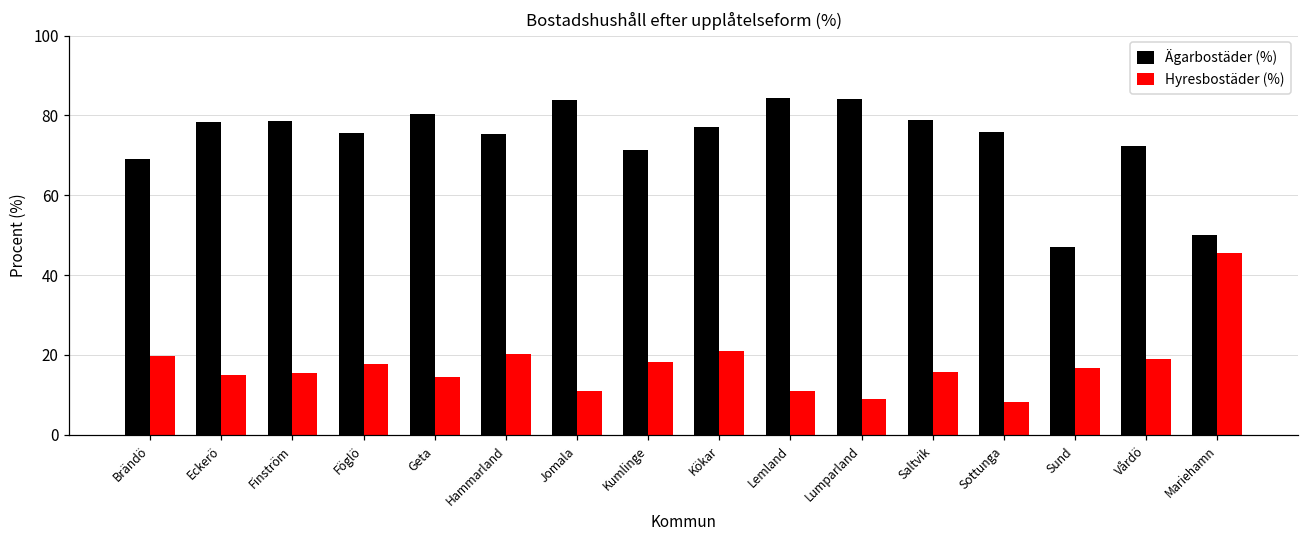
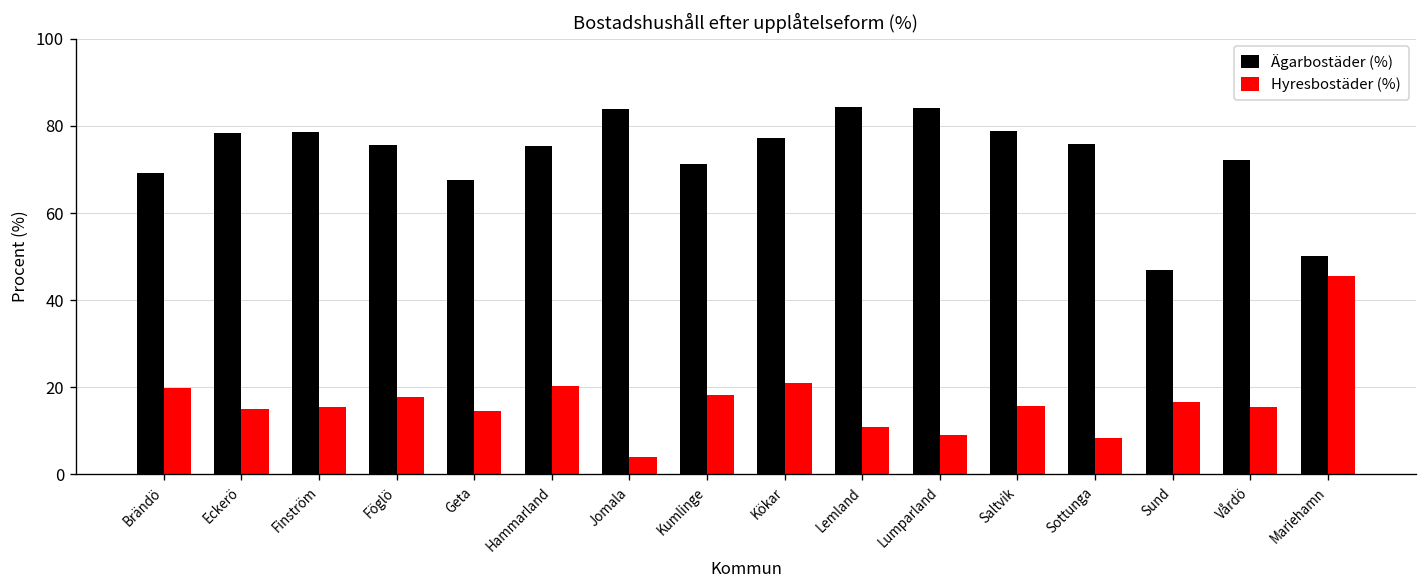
Ägarbostäder (%), Geta: 80 -> 68
Hyresbostäder (%), Jomala: 11 -> 4
Hyresbostäder (%), Vårdö: 19 -> 16
